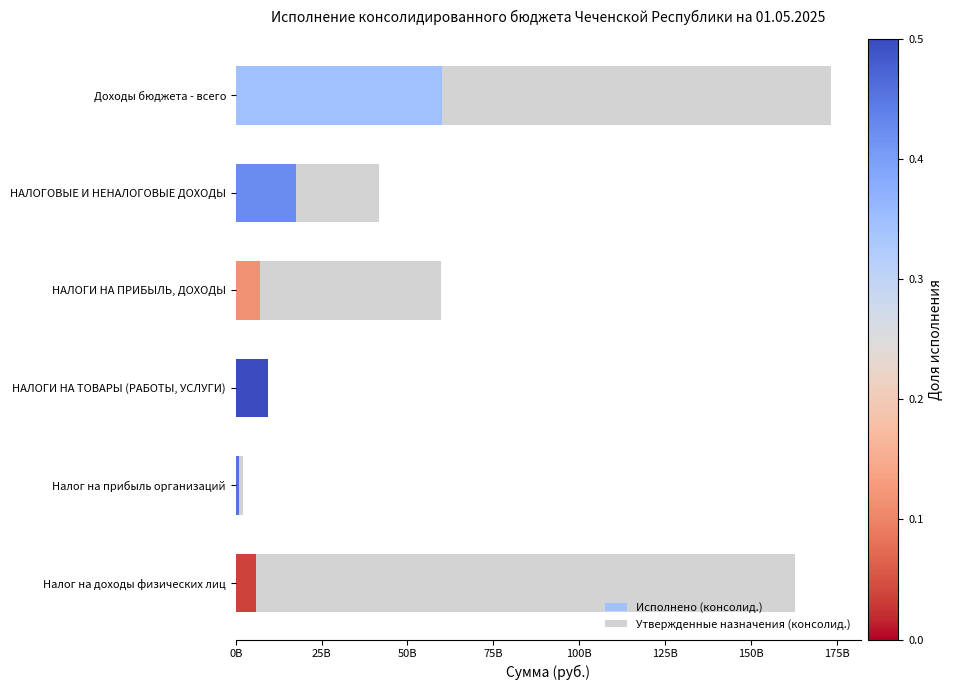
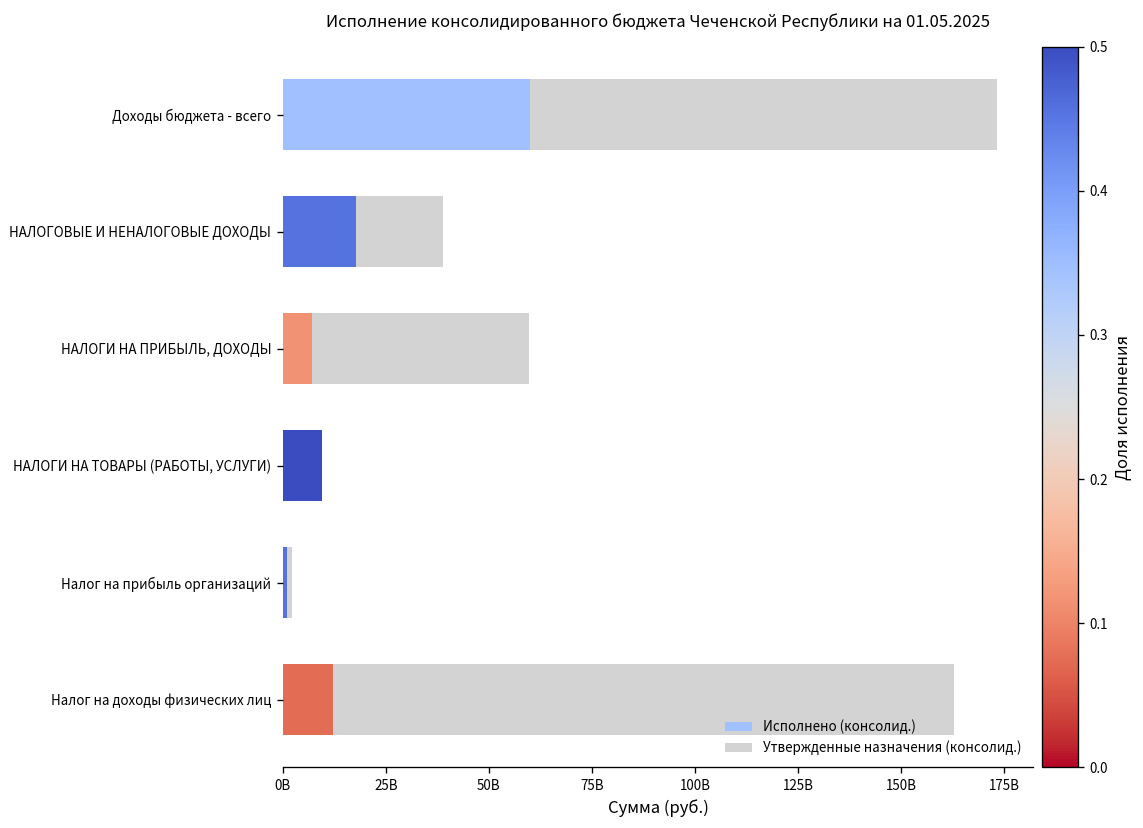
Утвержденные назначения (консолид.), НАЛОГОВЫЕ И НЕНАЛОГОВЫЕ ДОХОДЫ: 42000000000 -> 39000000000
Исполнено (консолид.), Налог на доходы физических лиц: 6000000000 -> 12000000000
